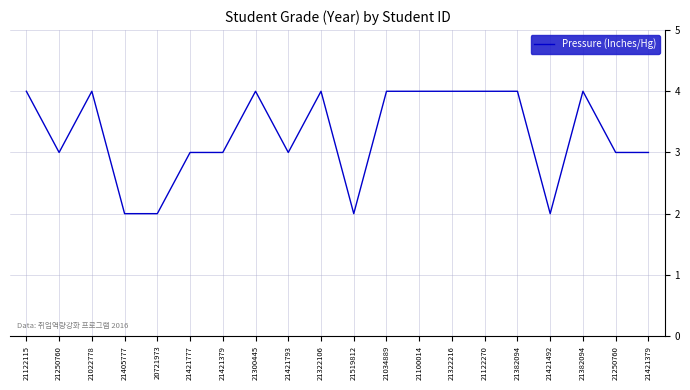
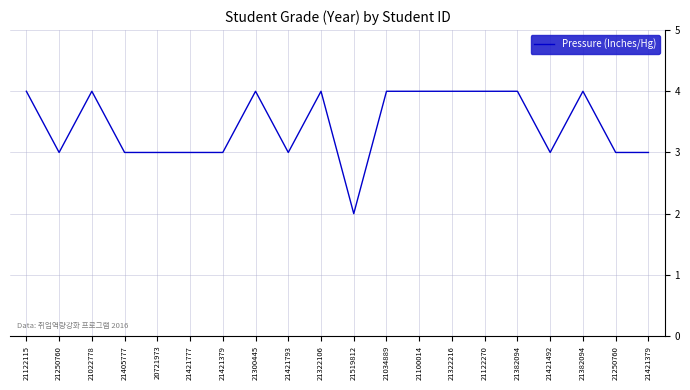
21405777: 2 -> 3
20721973: 2 -> 3
21421492: 2 -> 3
